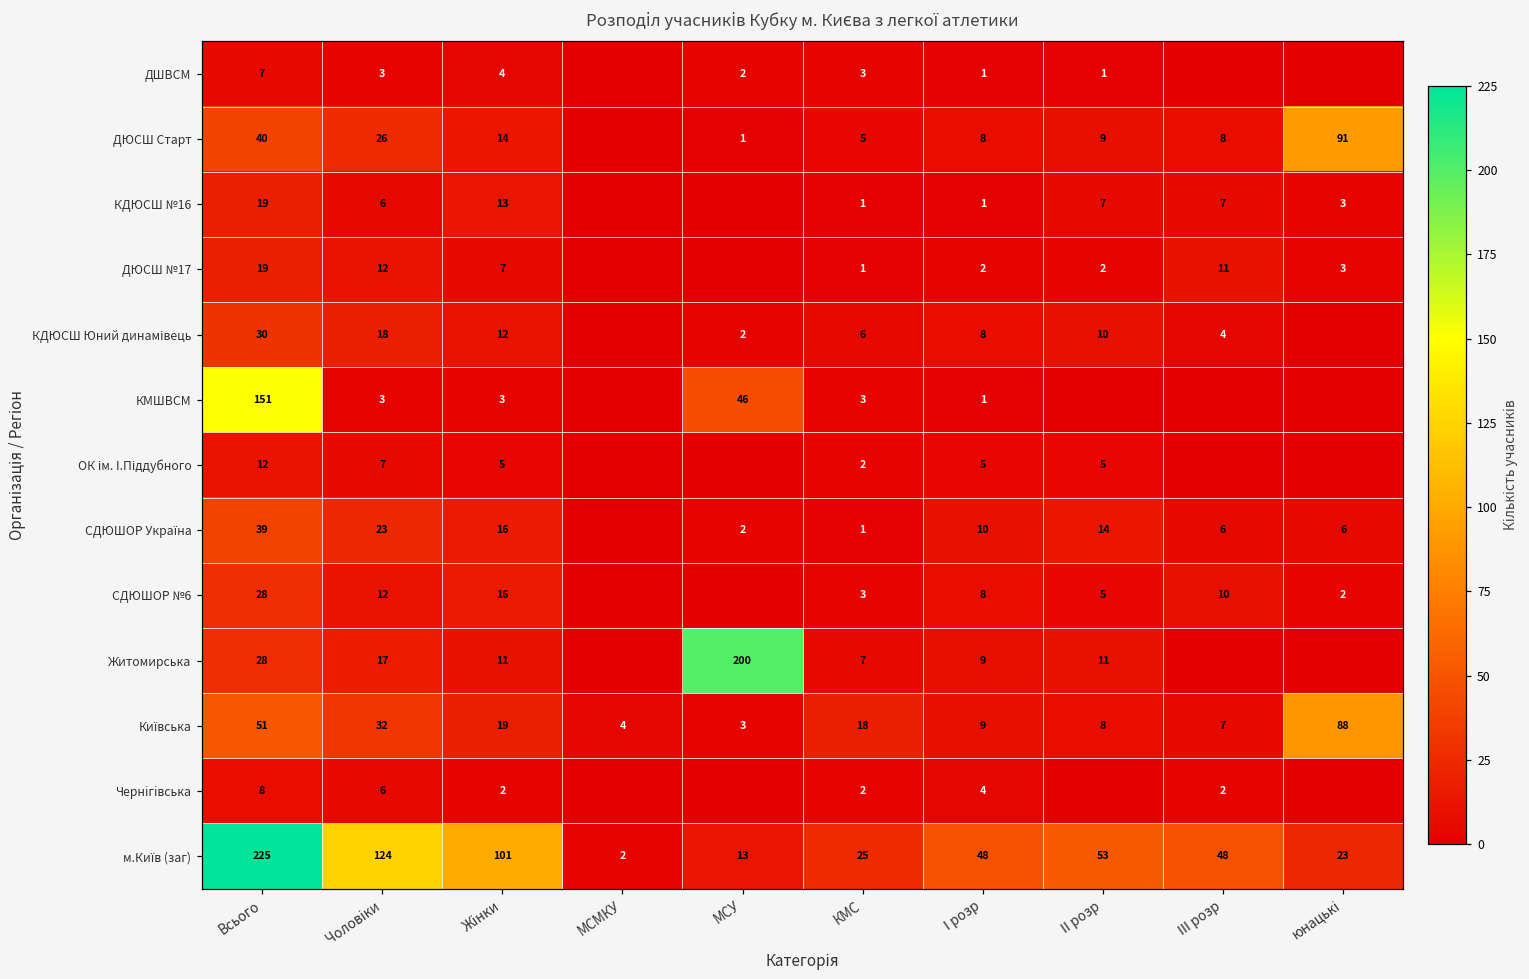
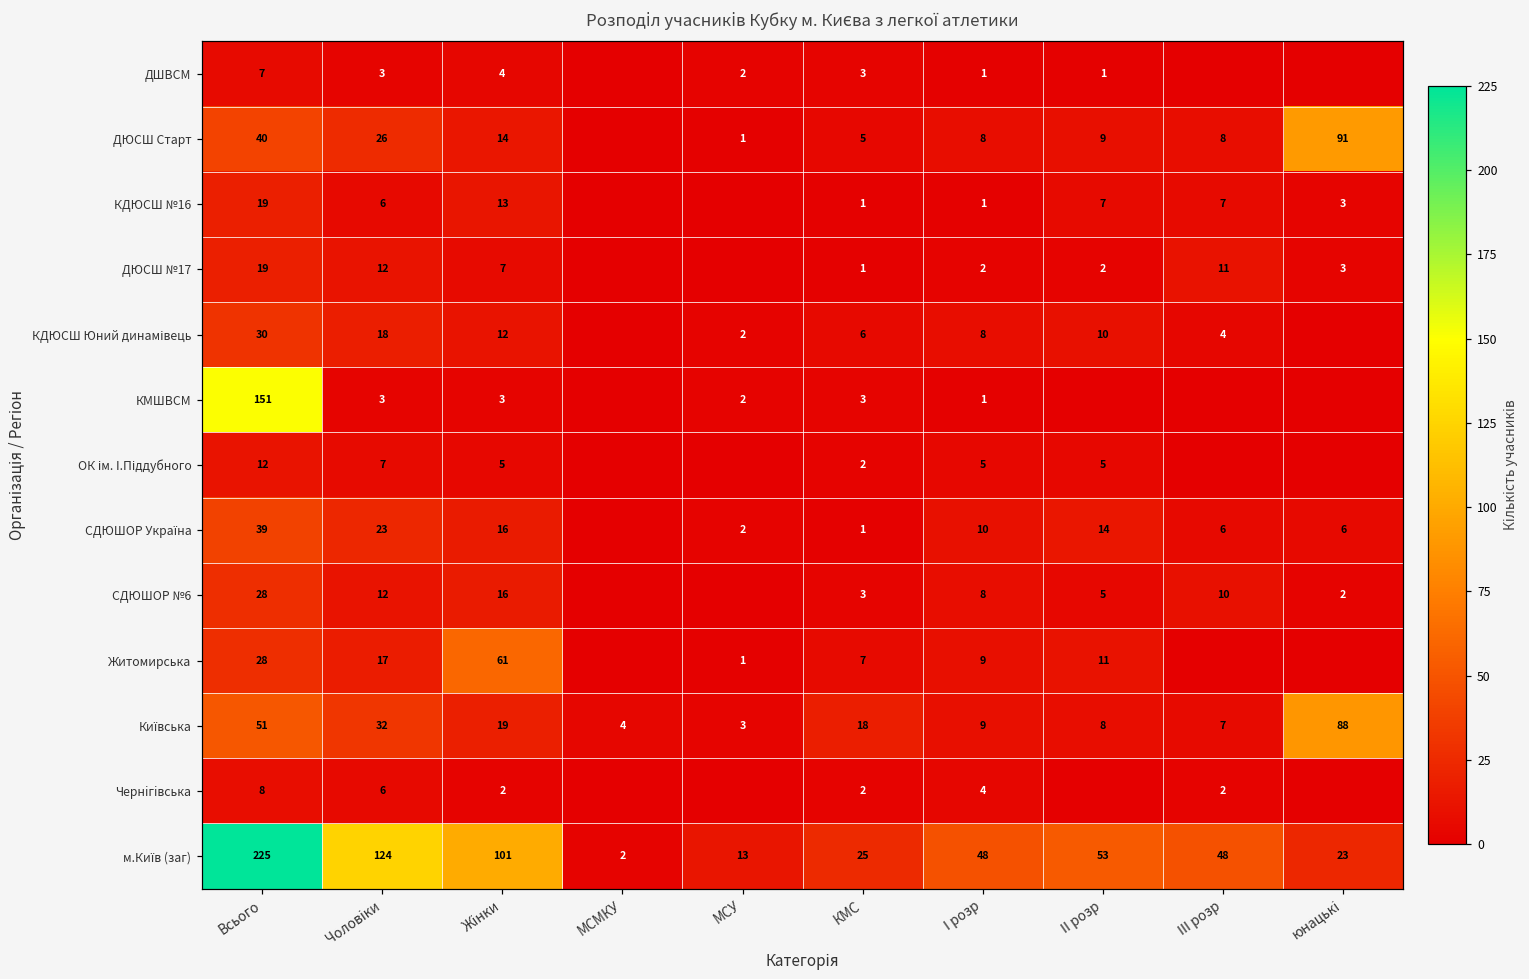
КМШВСМ, МСУ: 46 -> 2
Житомирська, Жінки: 11 -> 61
Житомирська, МСУ: 200 -> 1
